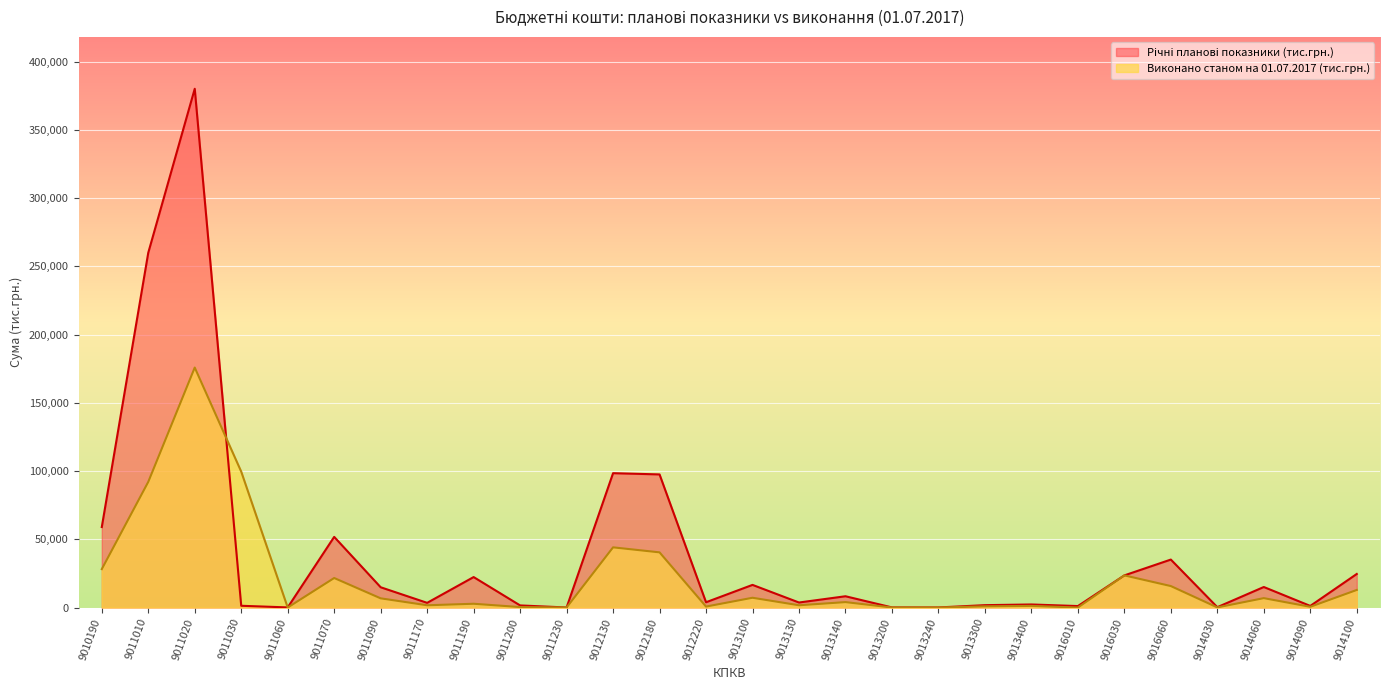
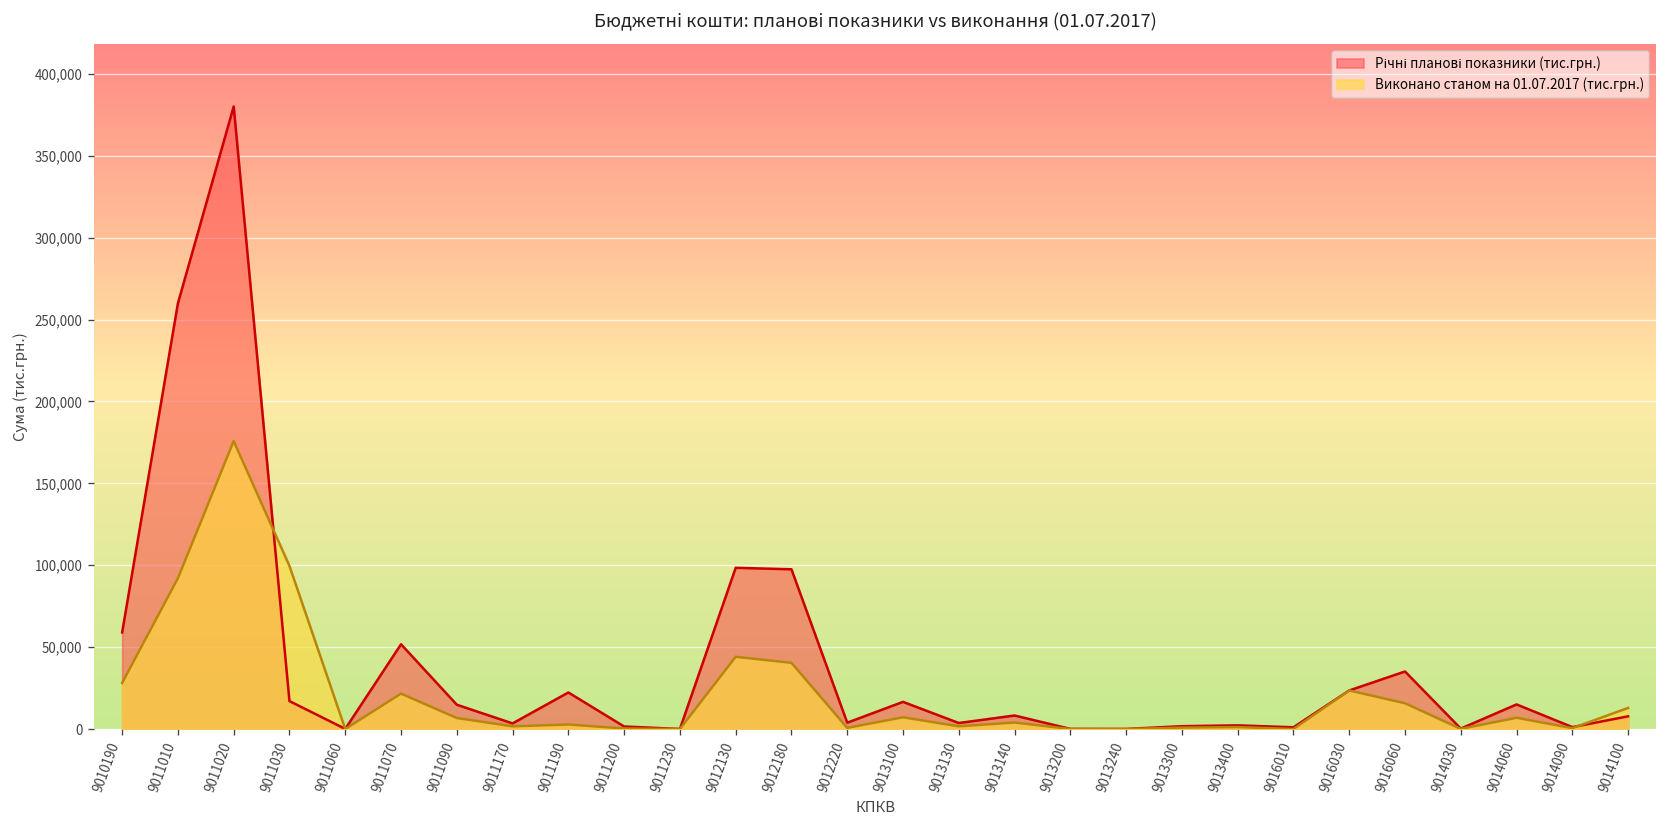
Річні планові показники (тис.грн.), 9011030: 1,000 -> 17,000
Річні планові показники (тис.грн.), 9014100: 25,000 -> 8,000
